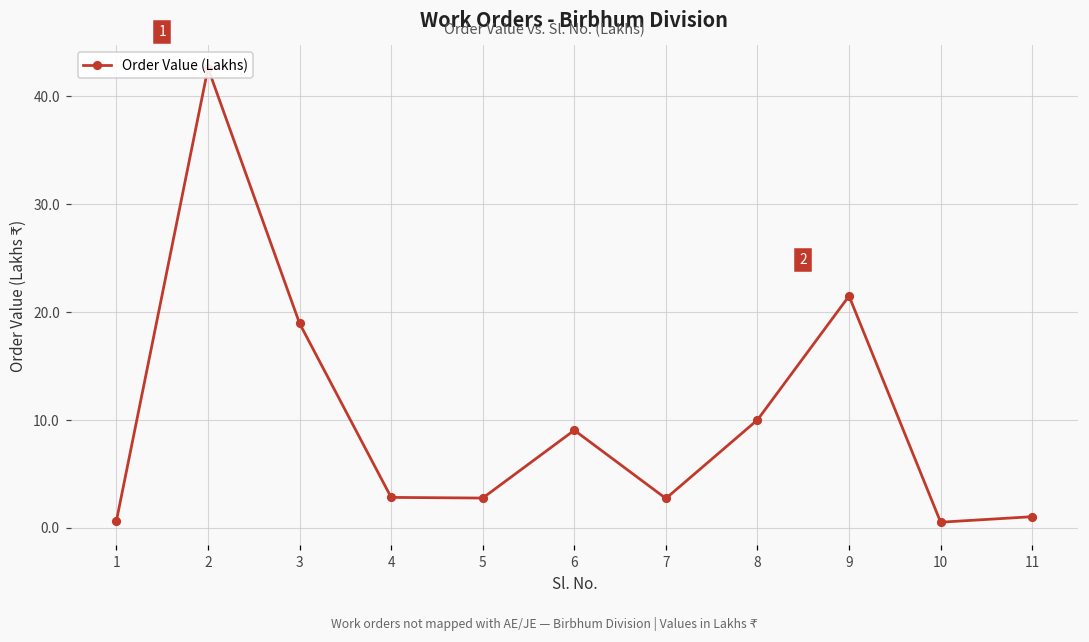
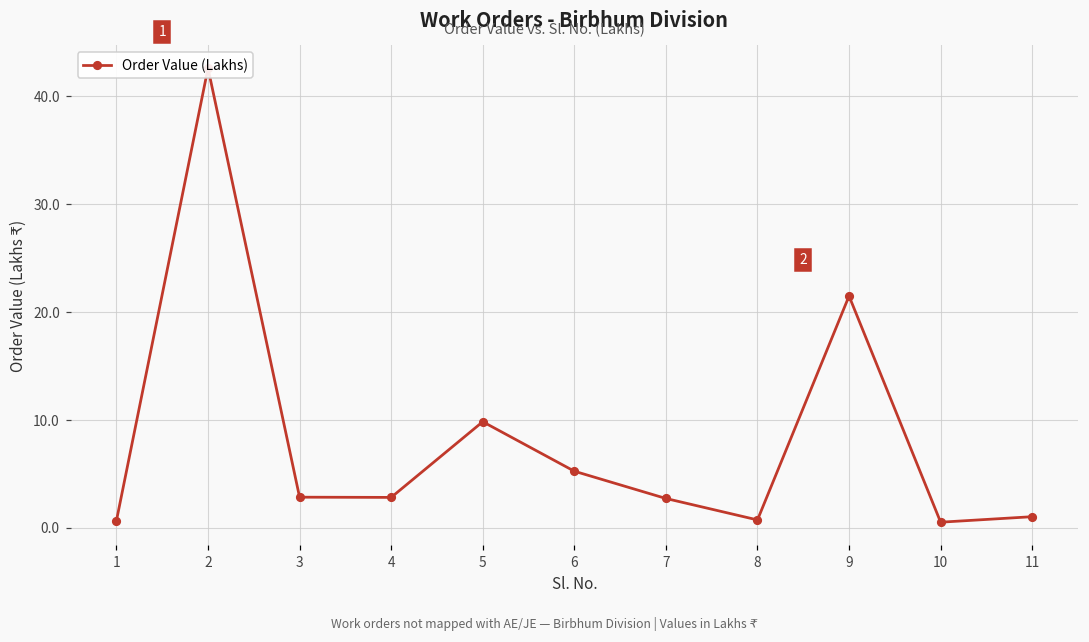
3: 19 -> 3
5: 3 -> 10
6: 9 -> 5
8: 10 -> 1
